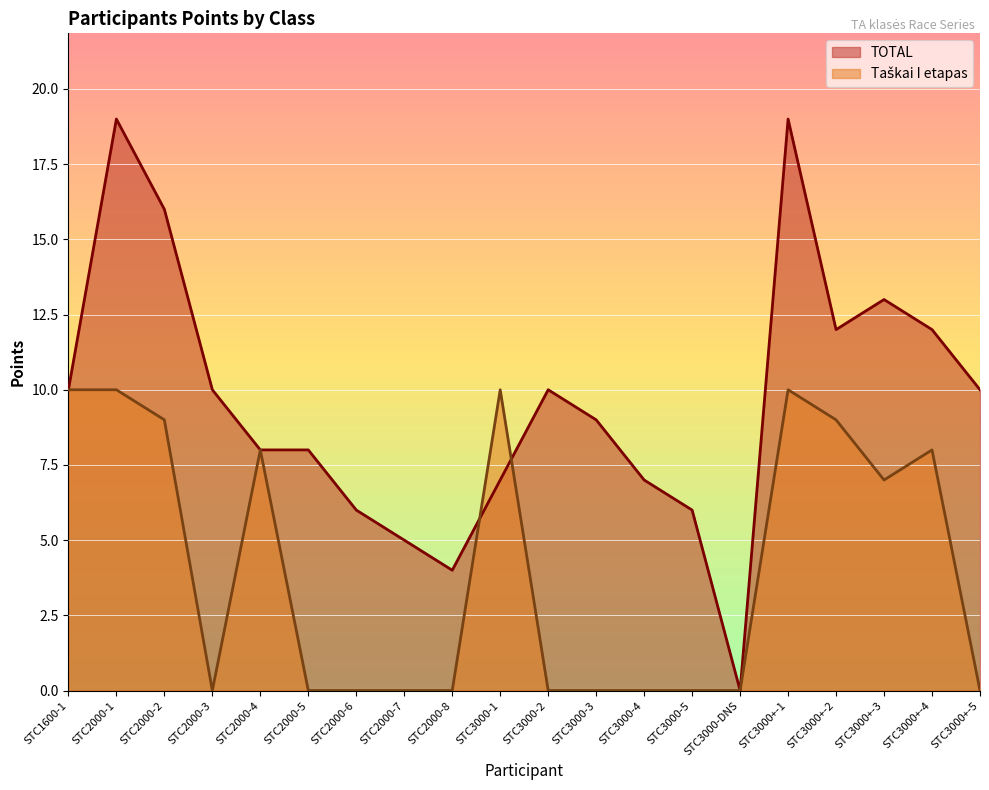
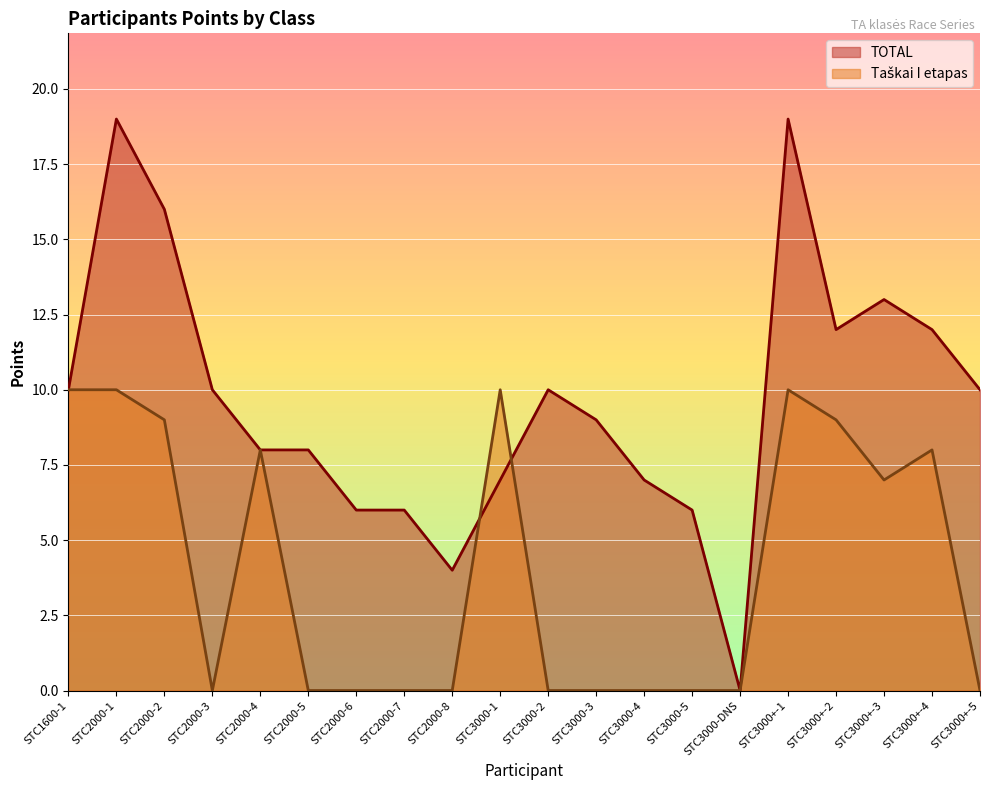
TOTAL, STC2000-7: 5 -> 6
